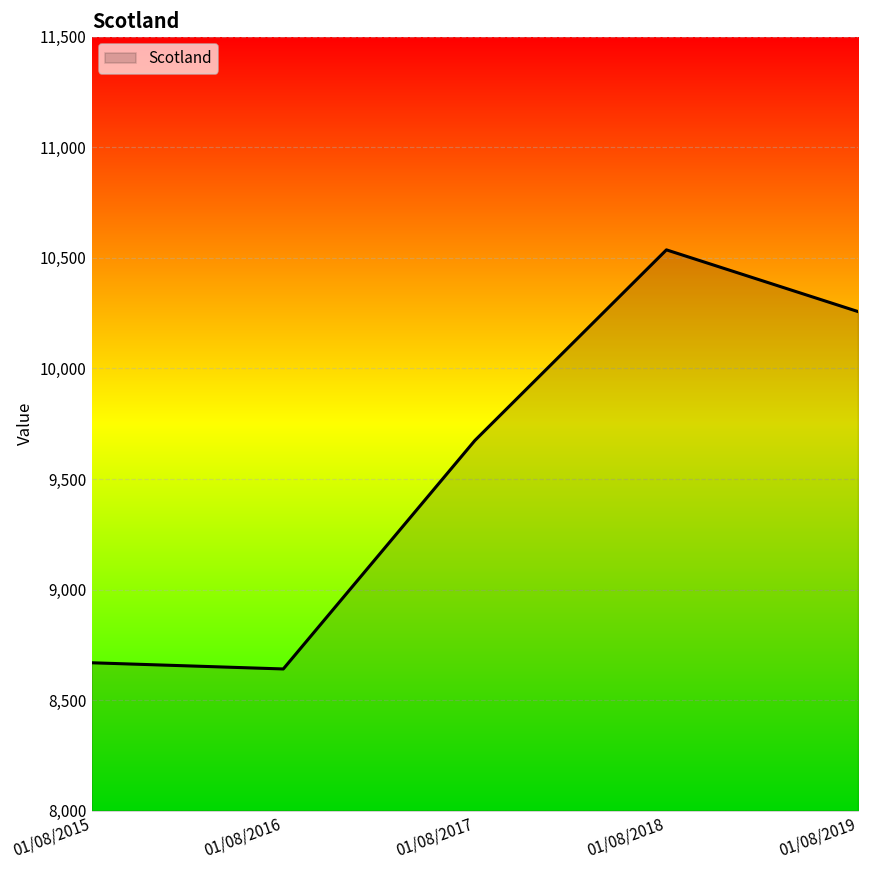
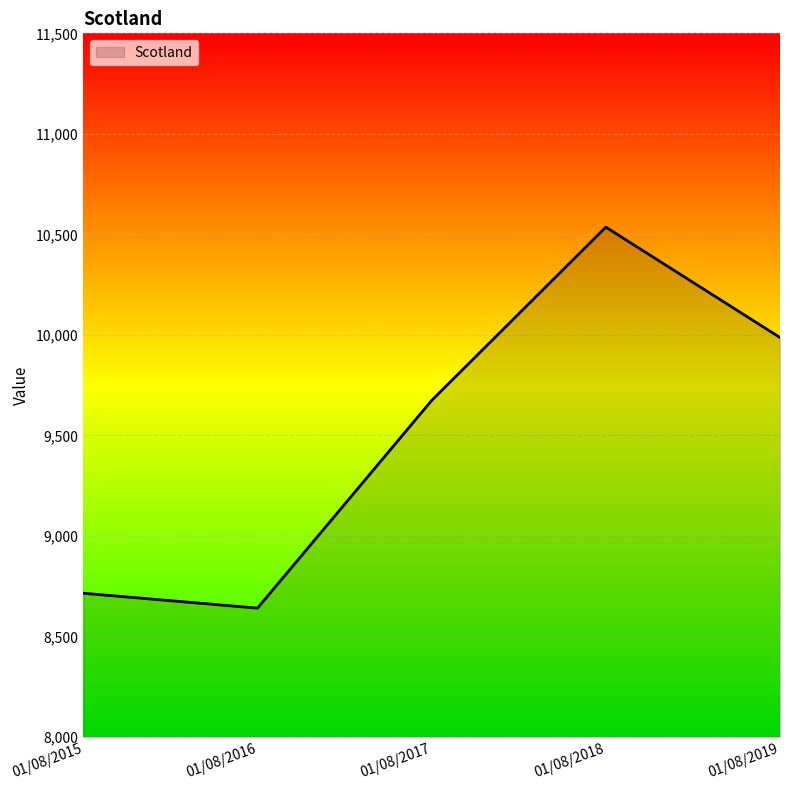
01/08/2015: 8,670 -> 8,720
01/08/2019: 10,260 -> 9,990
